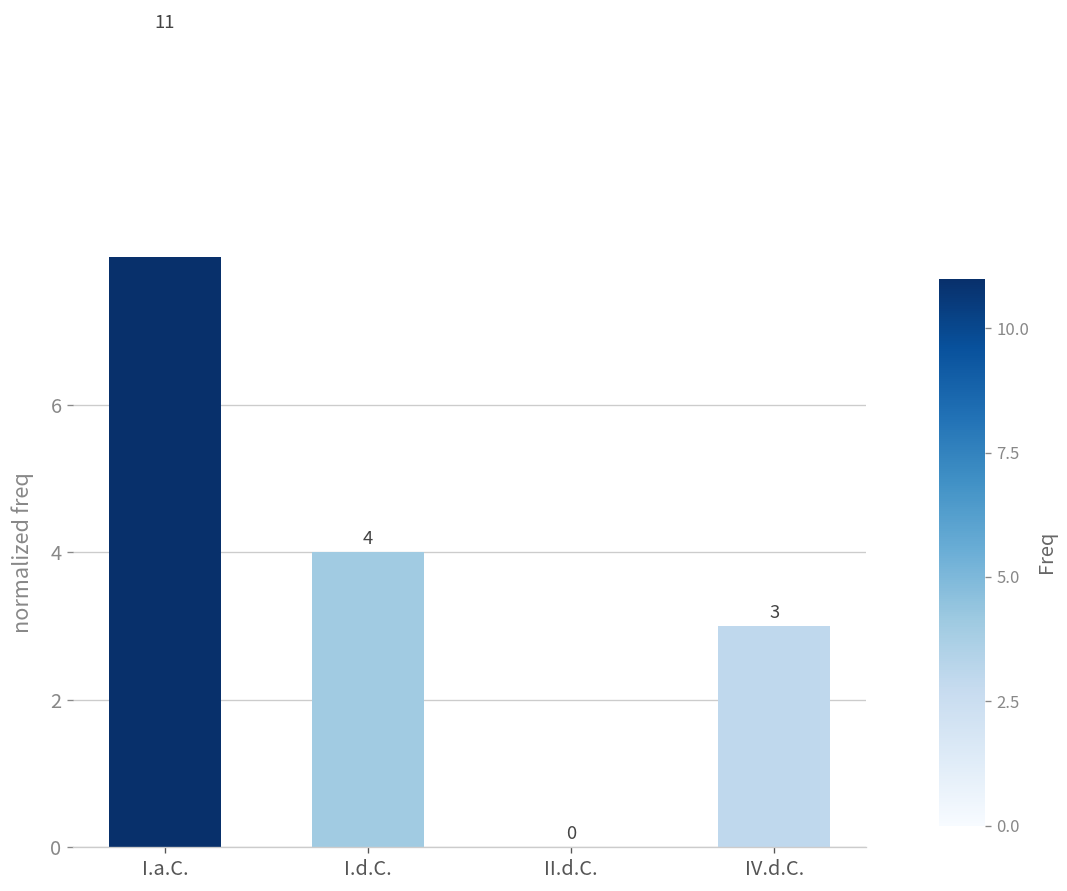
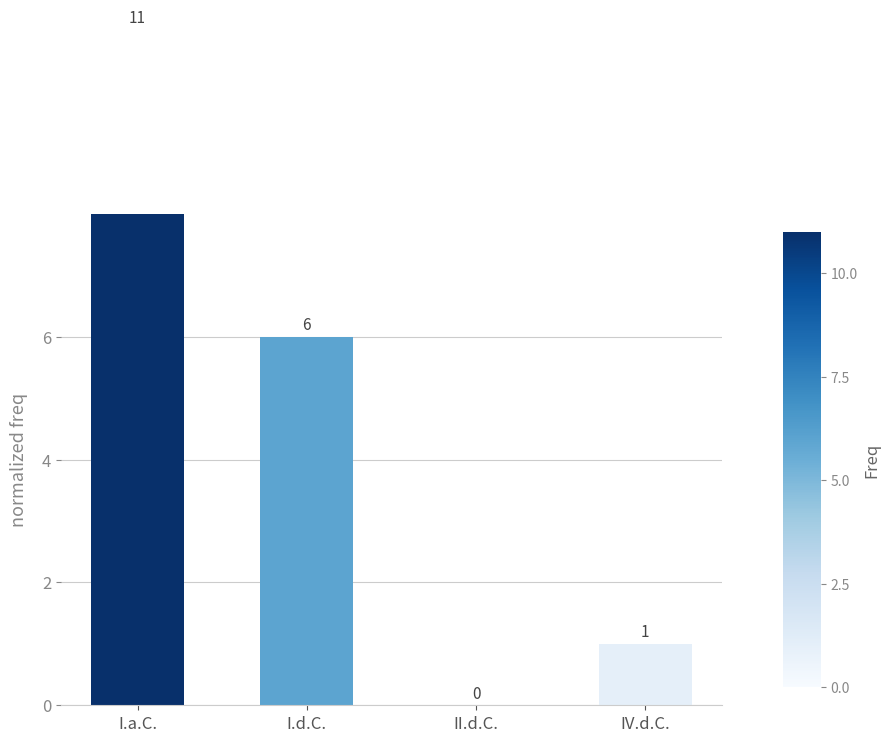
I.d.C.: 4 -> 6
IV.d.C.: 3 -> 1
